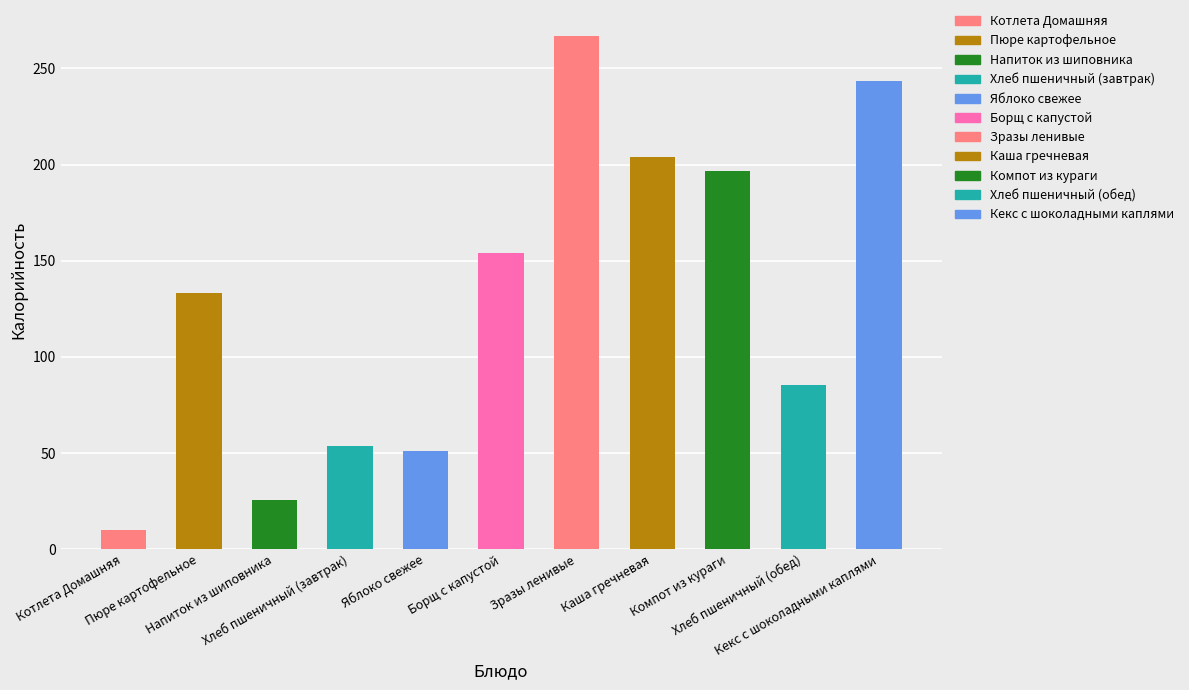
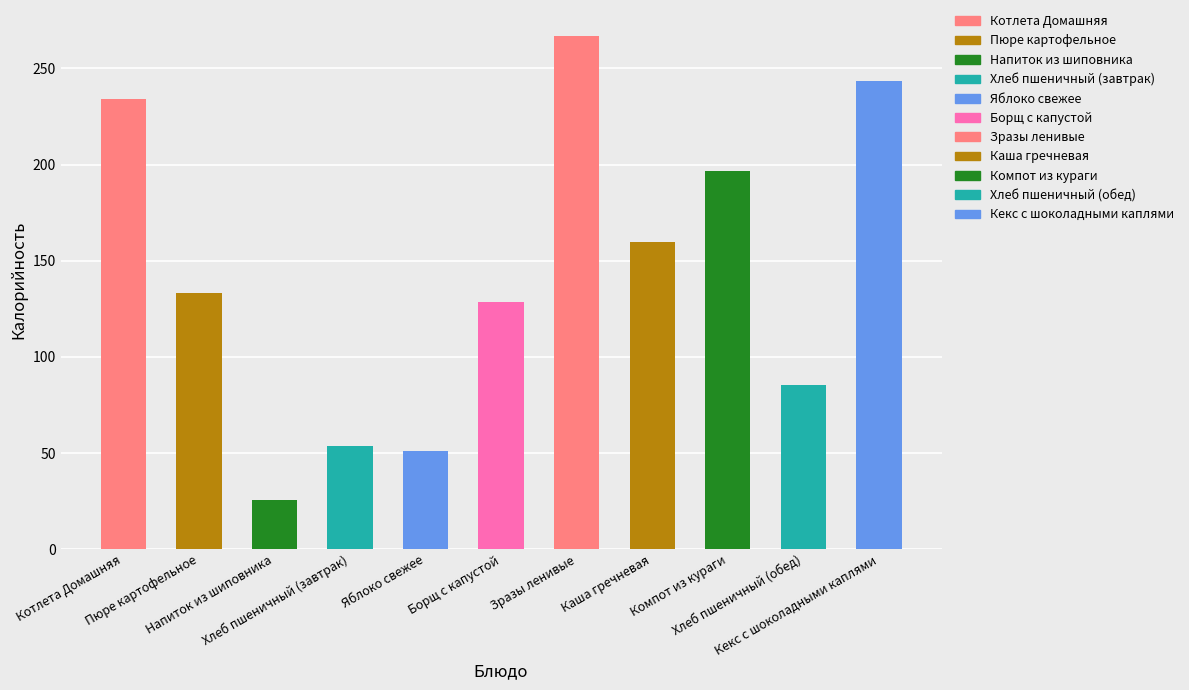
Котлета Домашняя: 10 -> 234
Борщ с капустой: 154 -> 129
Каша гречневая: 204 -> 160
